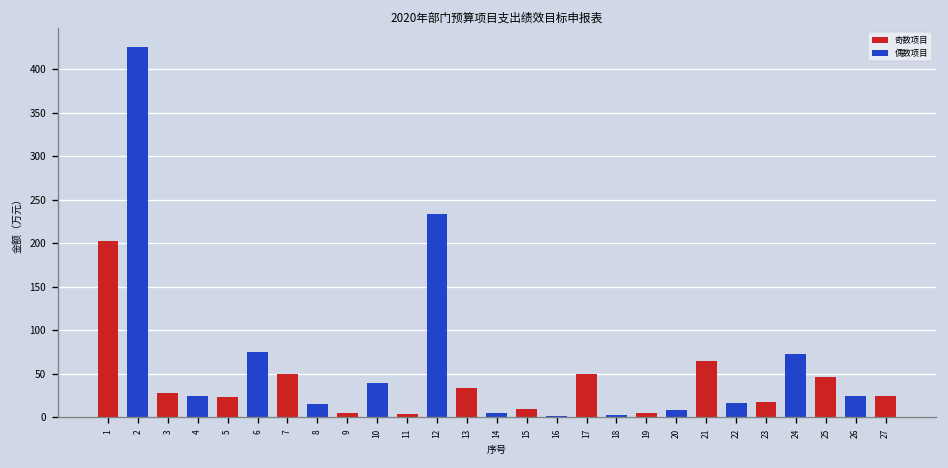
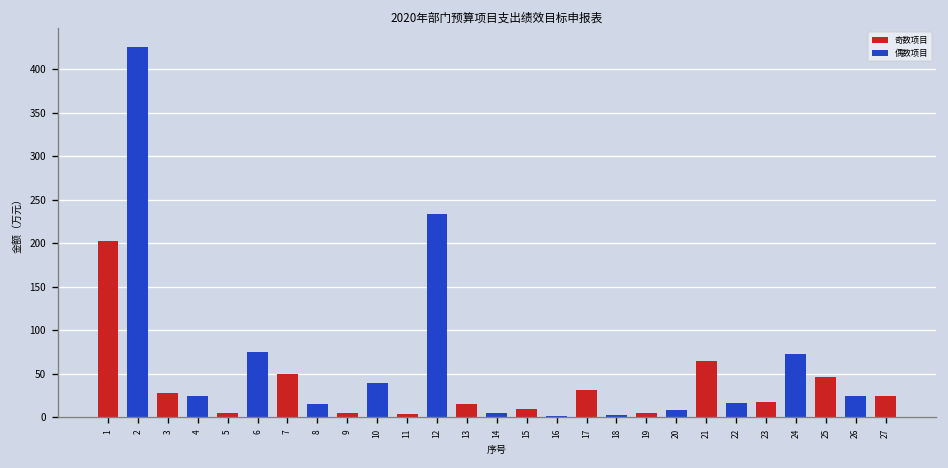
5: 20 -> 10
13: 30 -> 20
17: 50 -> 30
